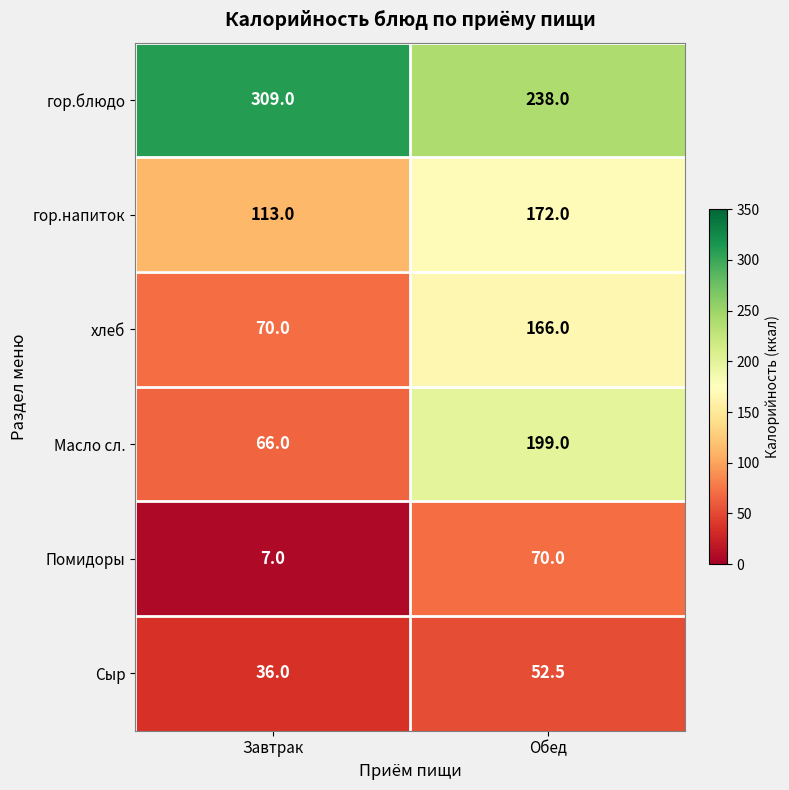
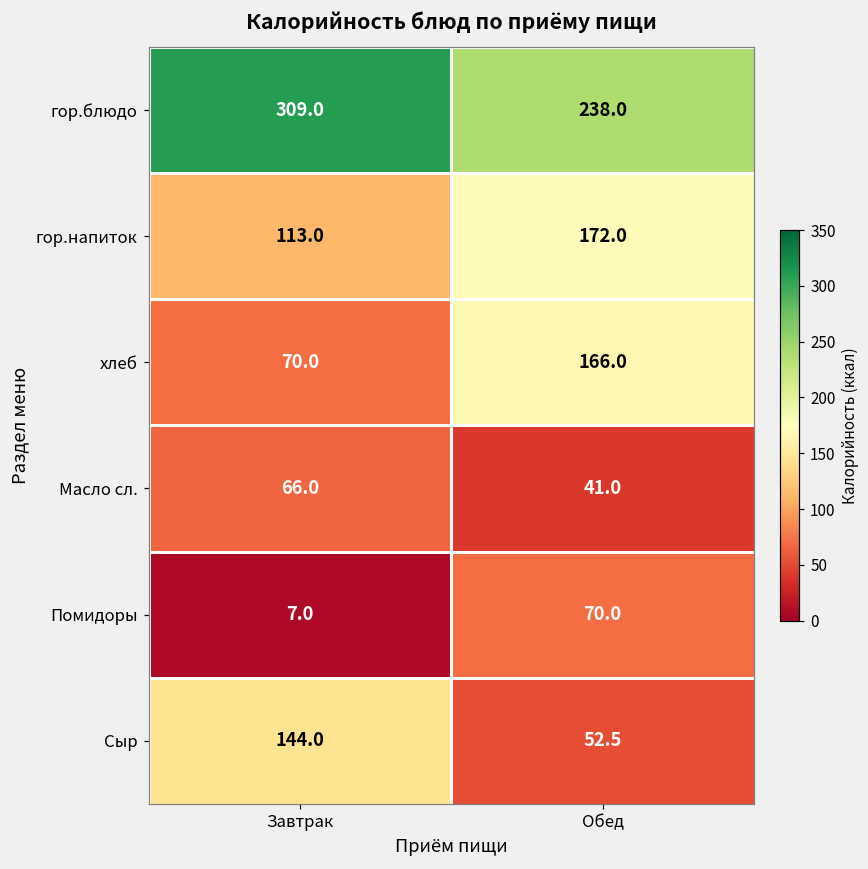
Масло сл., Обед: 199.0 -> 41.0
Сыр, Завтрак: 36.0 -> 144.0
